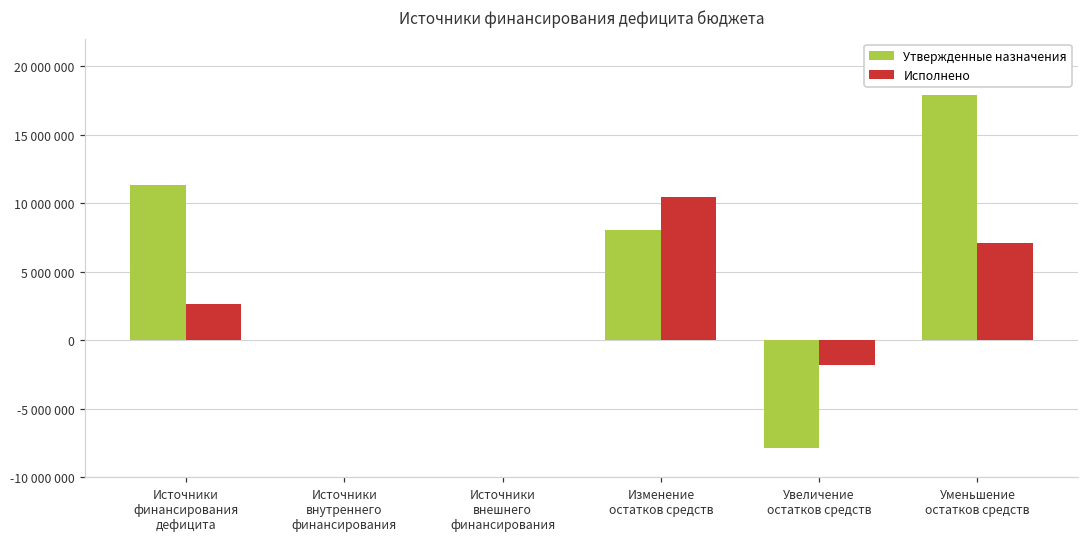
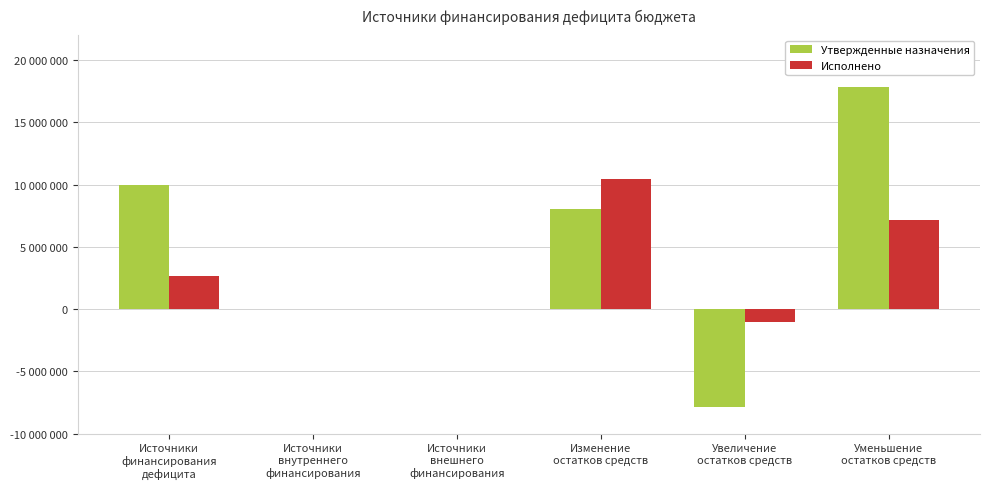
Утвержденные назначения, Источники финансирования дефицита: 11300000 -> 10000000
Исполнено, Увеличение остатков средств: -1800000 -> -1100000
